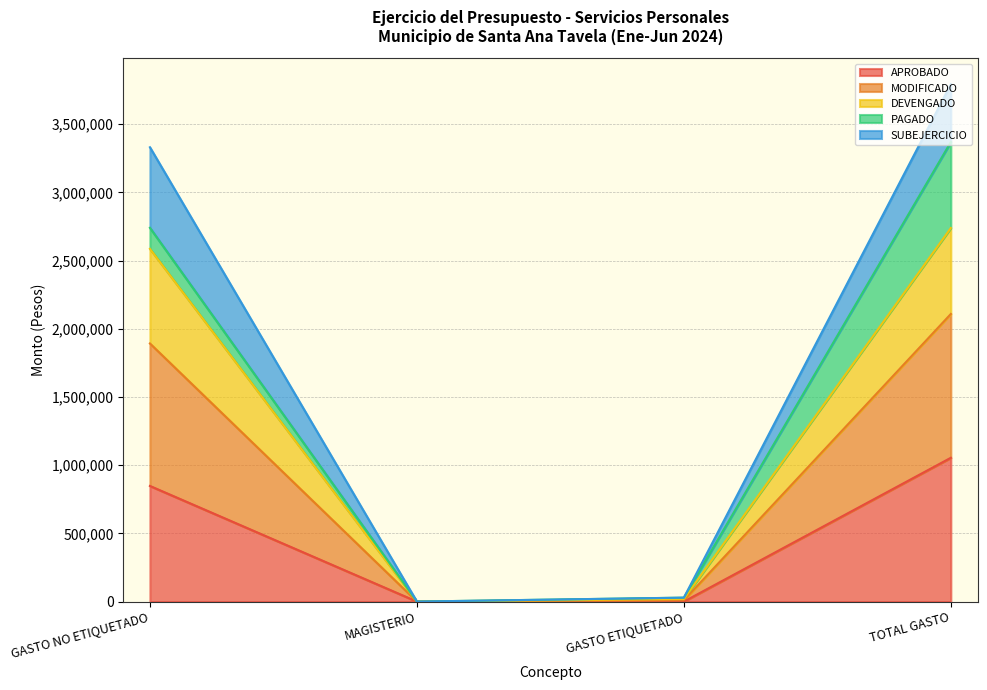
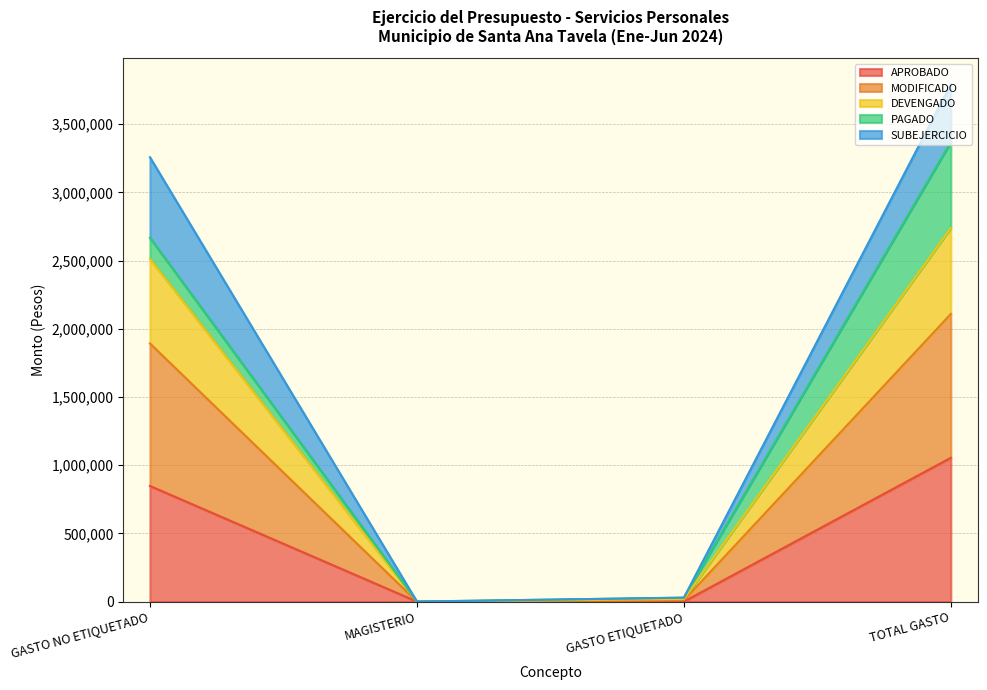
DEVENGADO, GASTO NO ETIQUETADO: 690,000 -> 620,000
